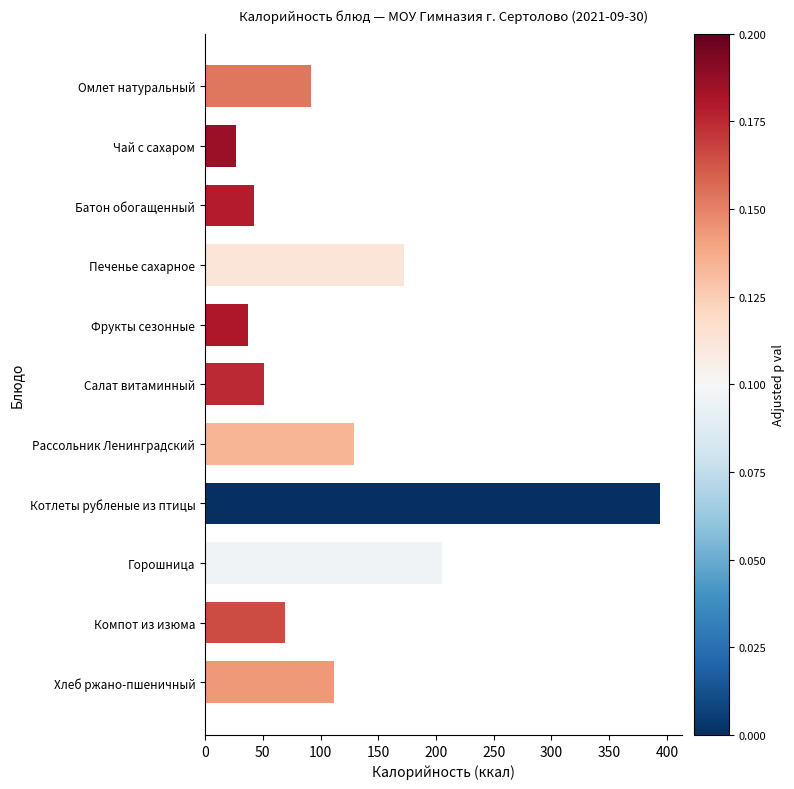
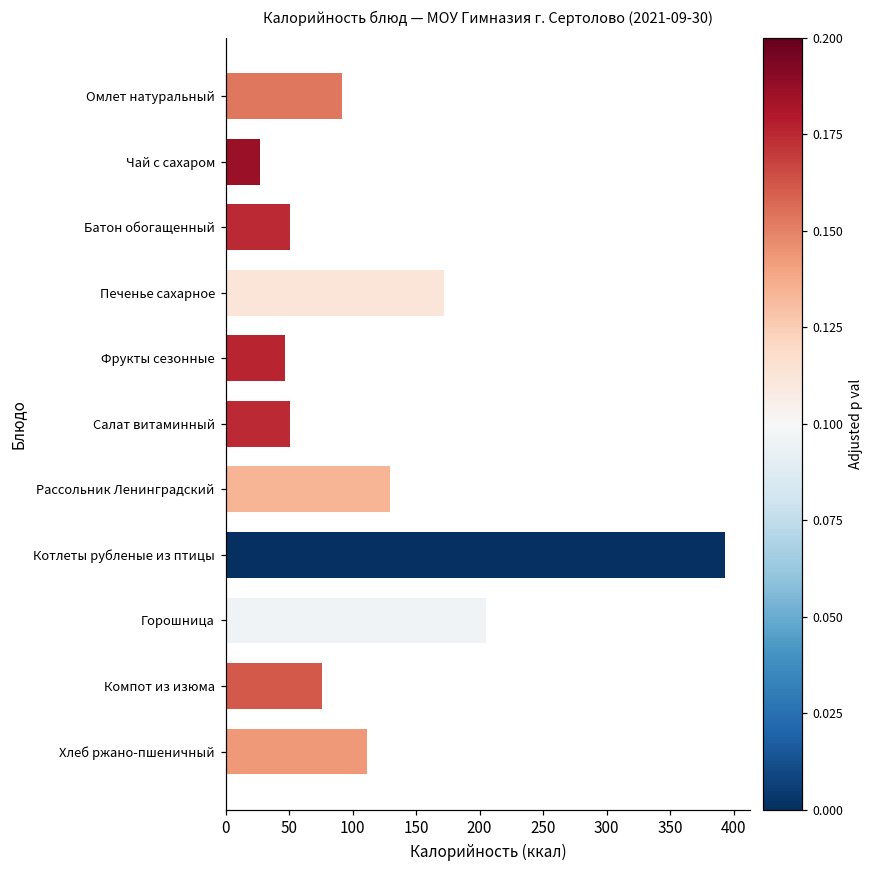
Батон обогащенный: 43 -> 51
Фрукты сезонные: 37 -> 47
Компот из изюма: 69 -> 76
